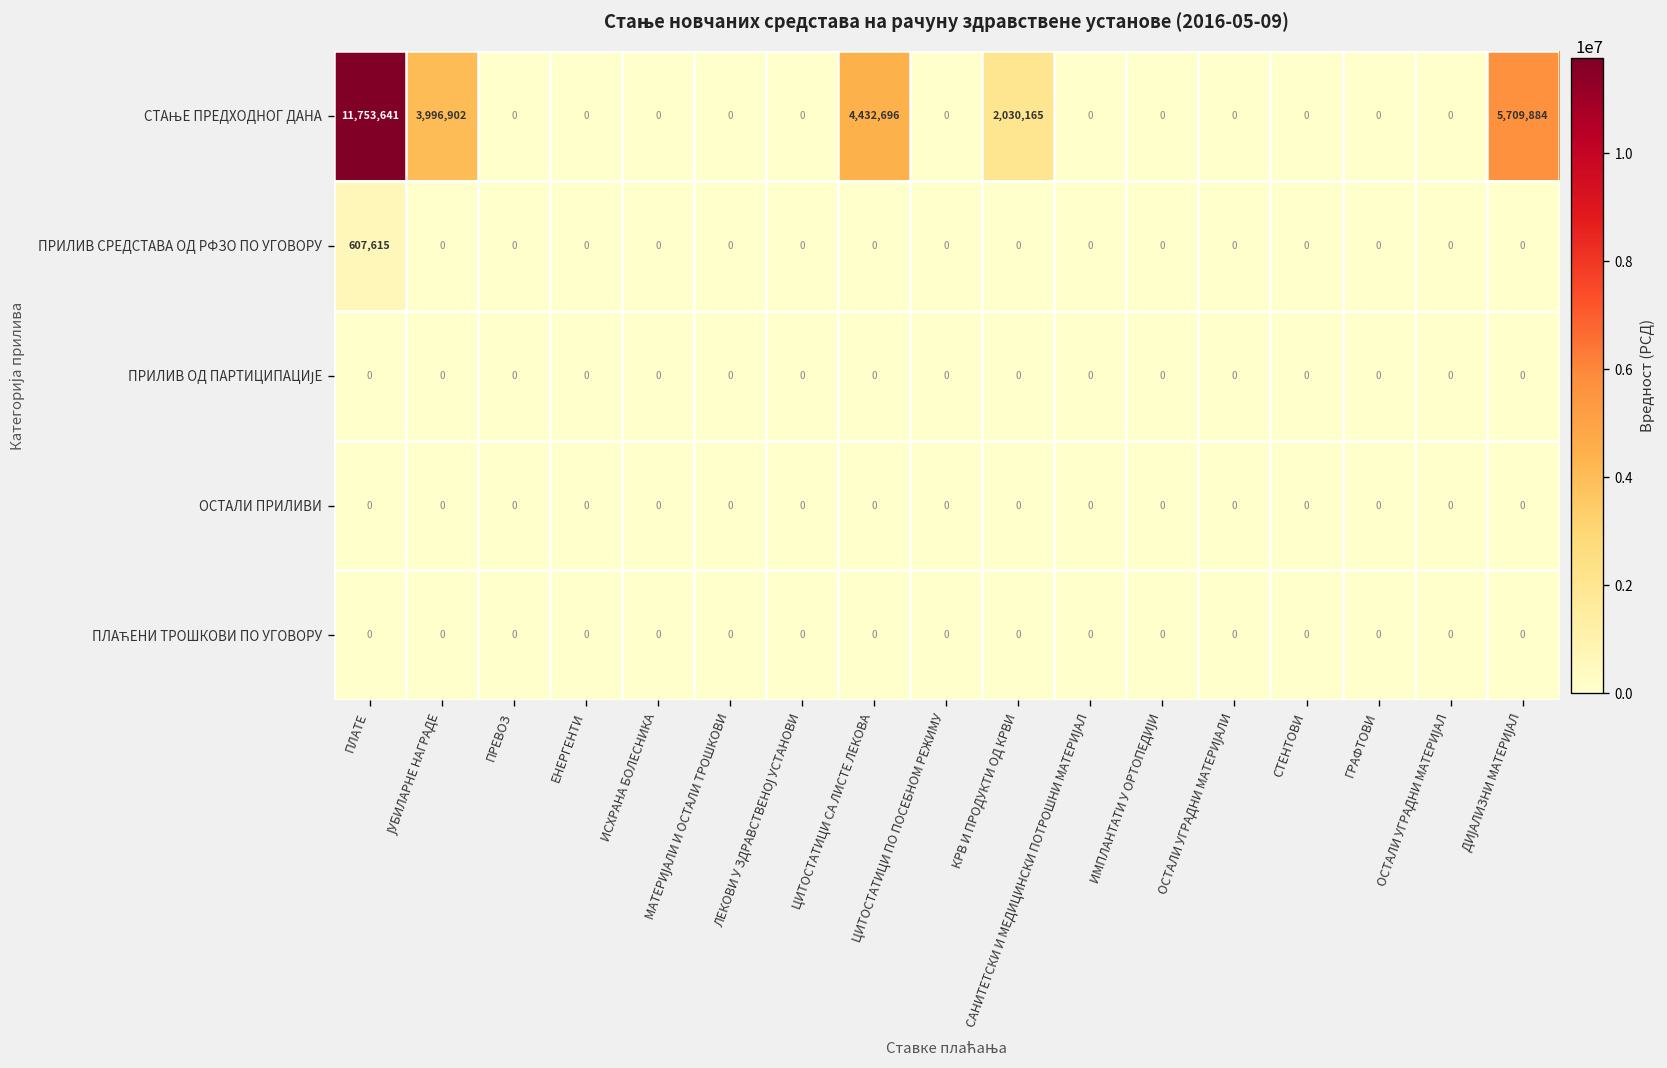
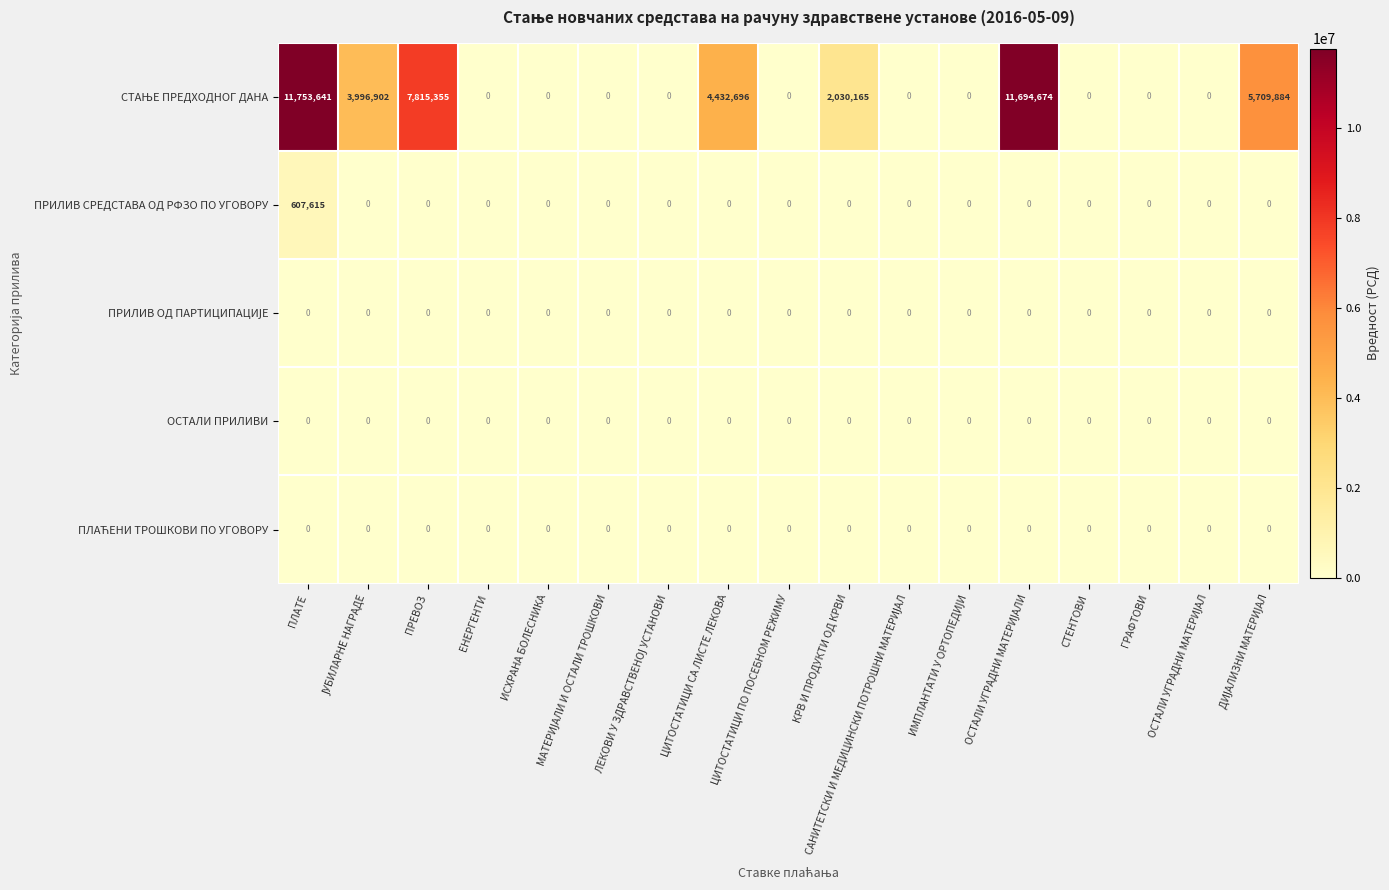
СТАЊЕ ПРЕДХОДНОГ ДАНА, ПРЕВОЗ: 0 -> 7,815,355
СТАЊЕ ПРЕДХОДНОГ ДАНА, ОСТАЛИ УГРАДНИ МАТЕРИЈАЛИ: 0 -> 11,694,674
